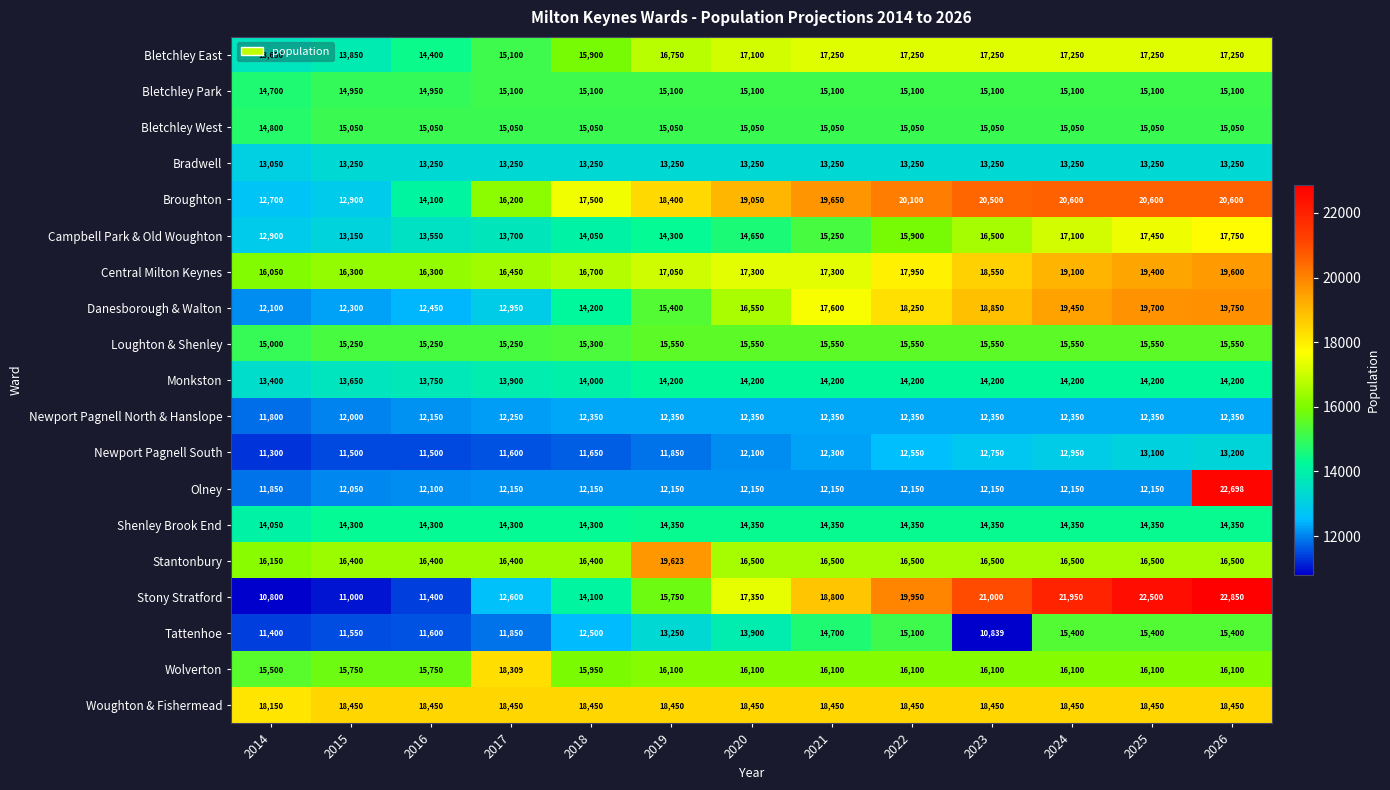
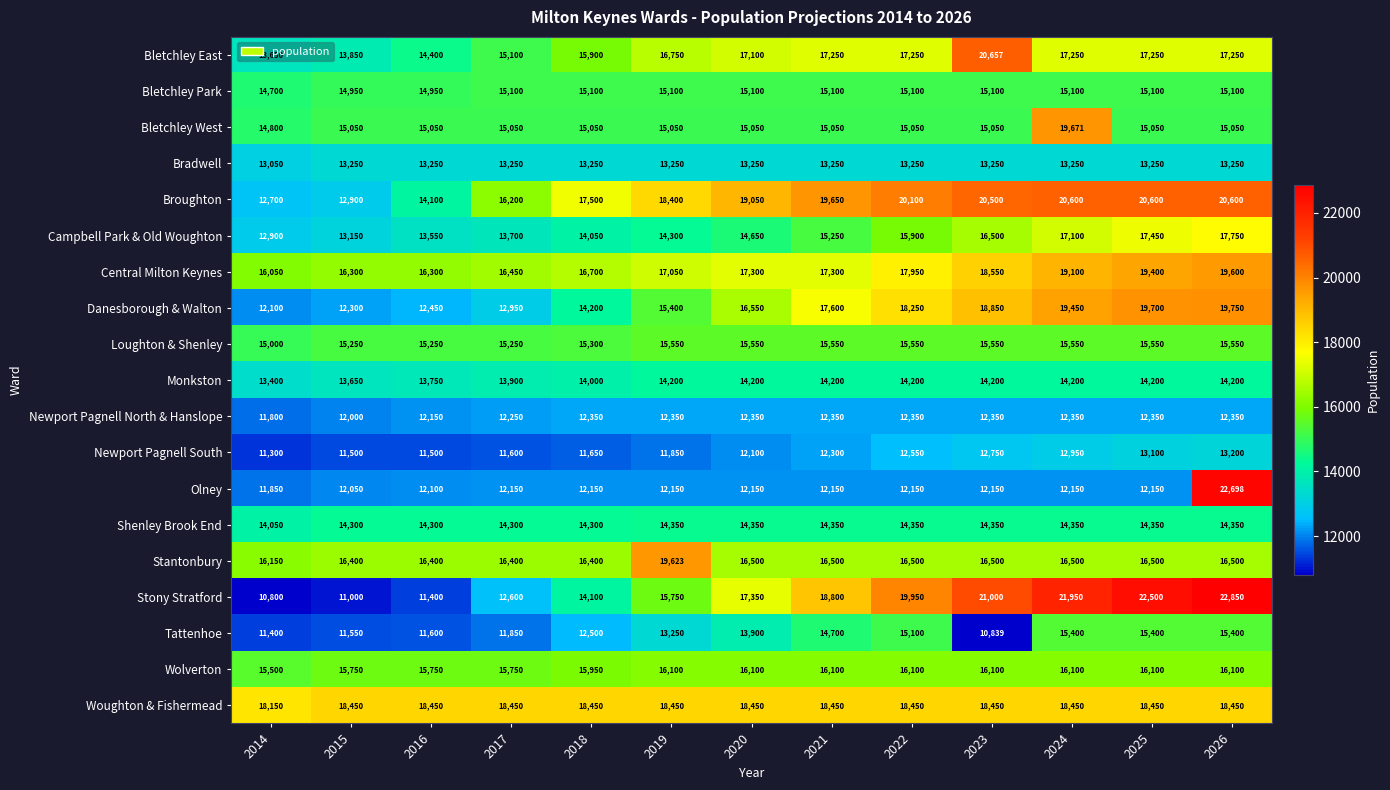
Bletchley East, 2023: 17,250 -> 20,657
Bletchley West, 2024: 15,050 -> 19,671
Wolverton, 2017: 18,309 -> 15,750
